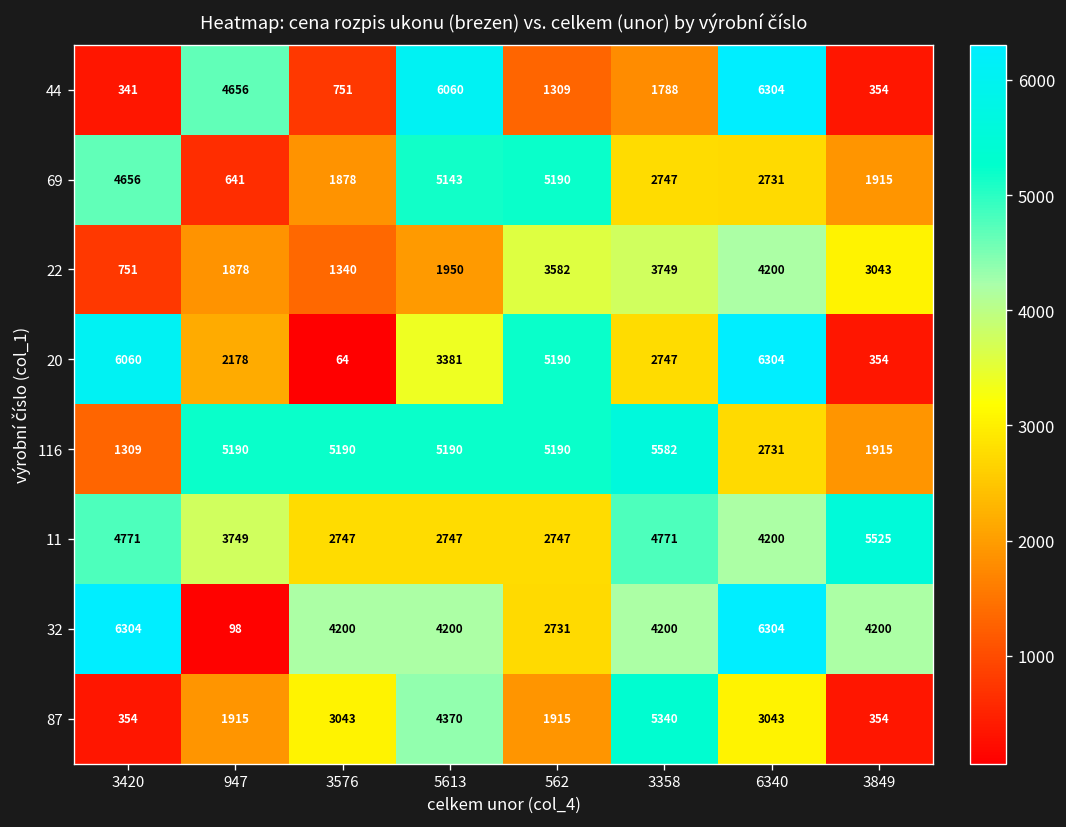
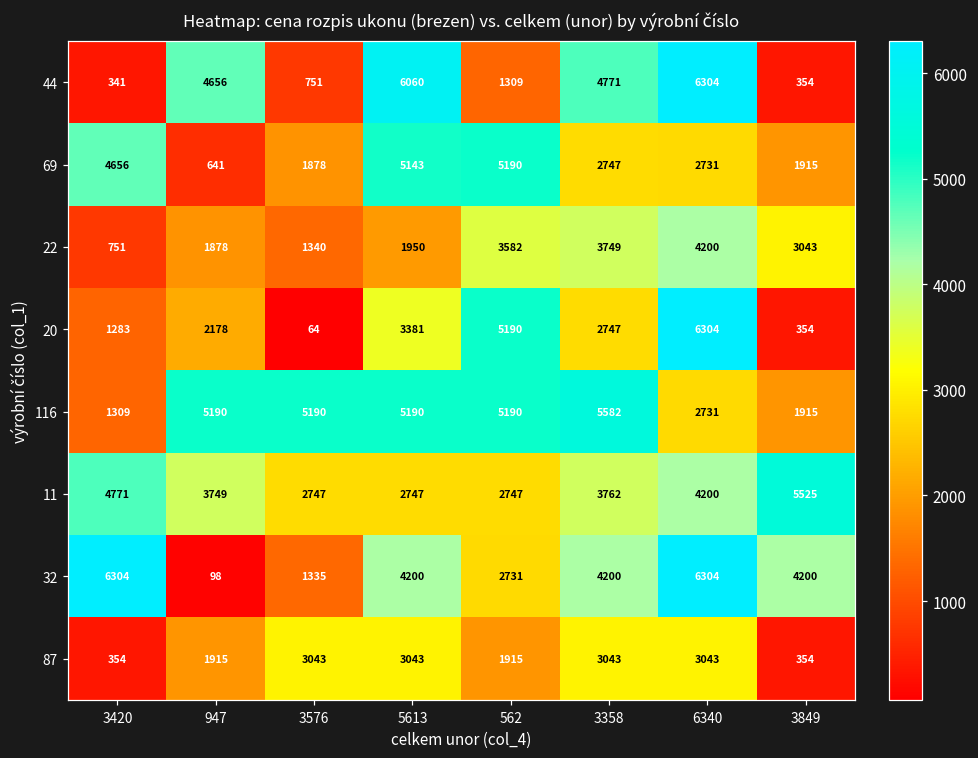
44, 3358: 1788 -> 4771
20, 3420: 6060 -> 1283
11, 3358: 4771 -> 3762
32, 3576: 4200 -> 1335
87, 5613: 4370 -> 3043
87, 3358: 5340 -> 3043
